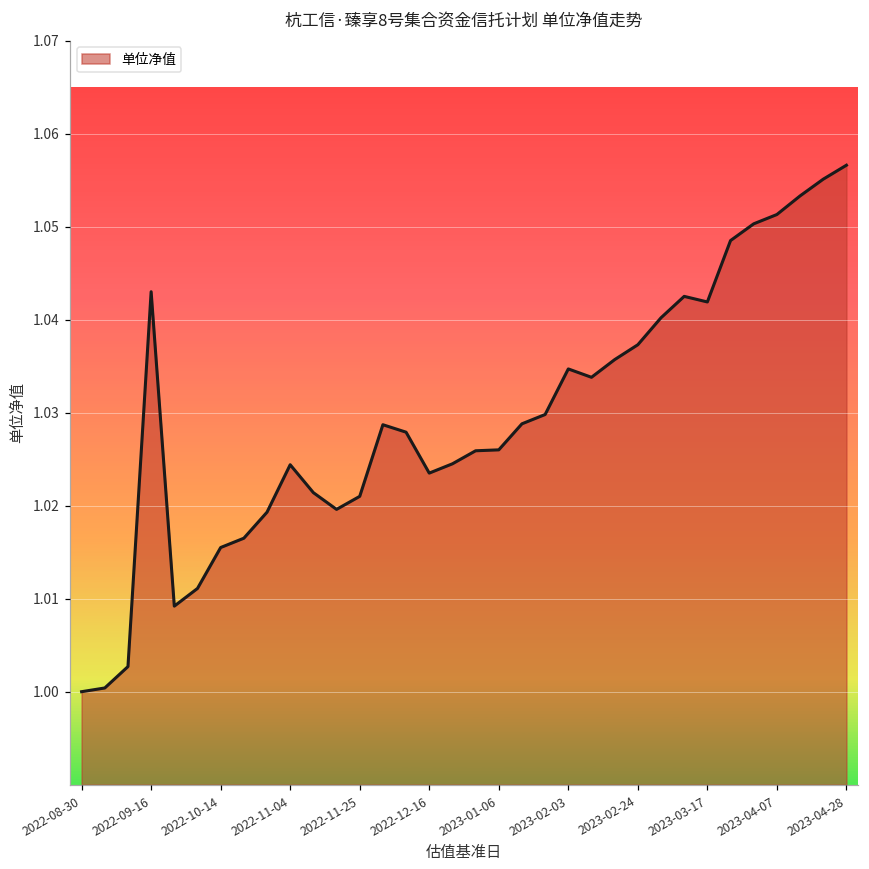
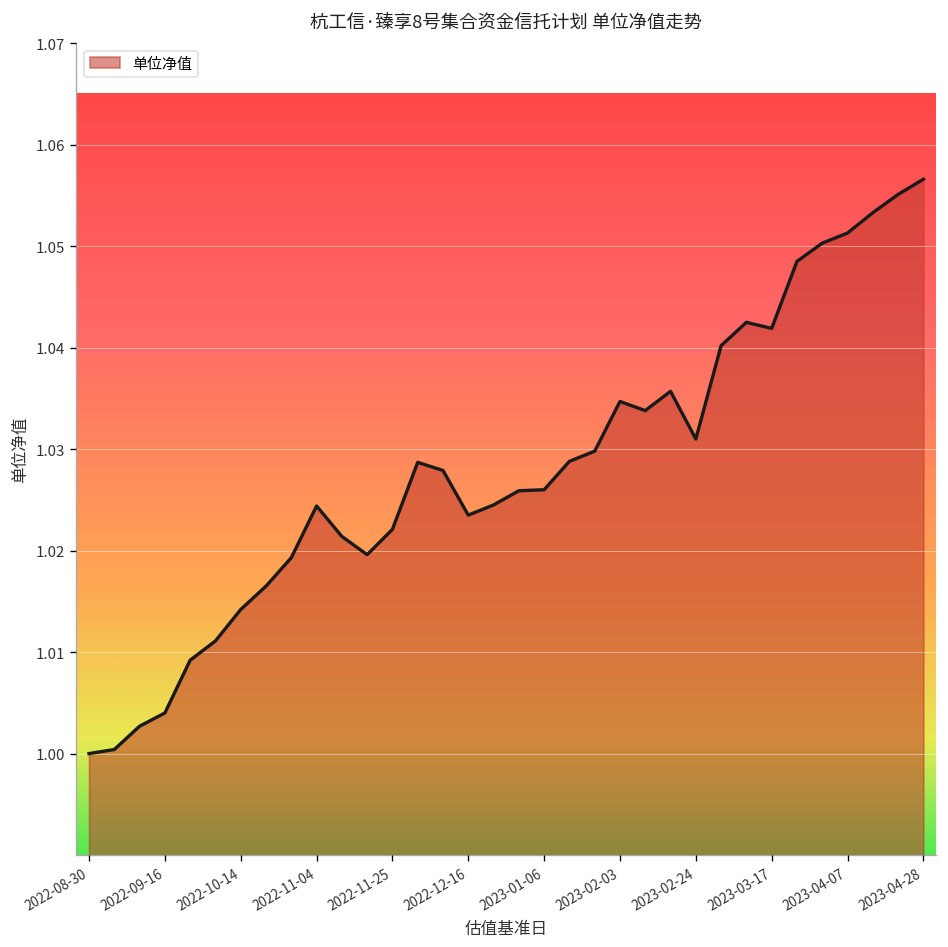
2022-09-16: 1.043 -> 1.004
2022-10-14: 1.016 -> 1.014
2022-11-25: 1.021 -> 1.022
2023-02-24: 1.037 -> 1.031
